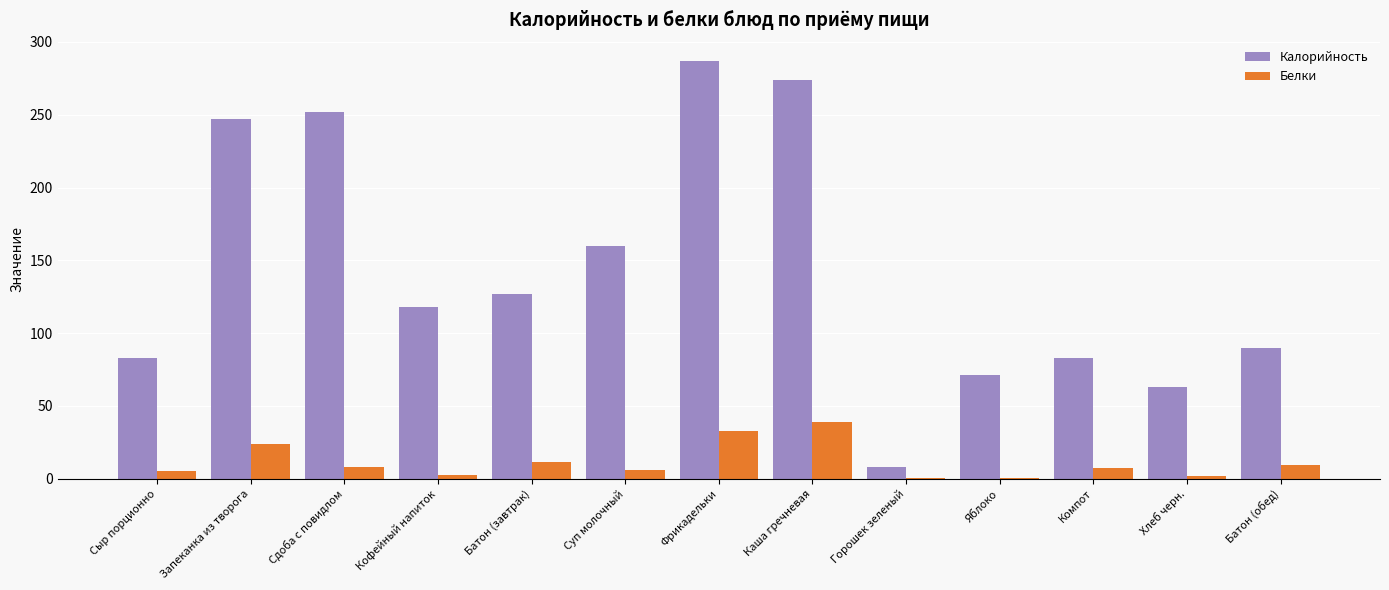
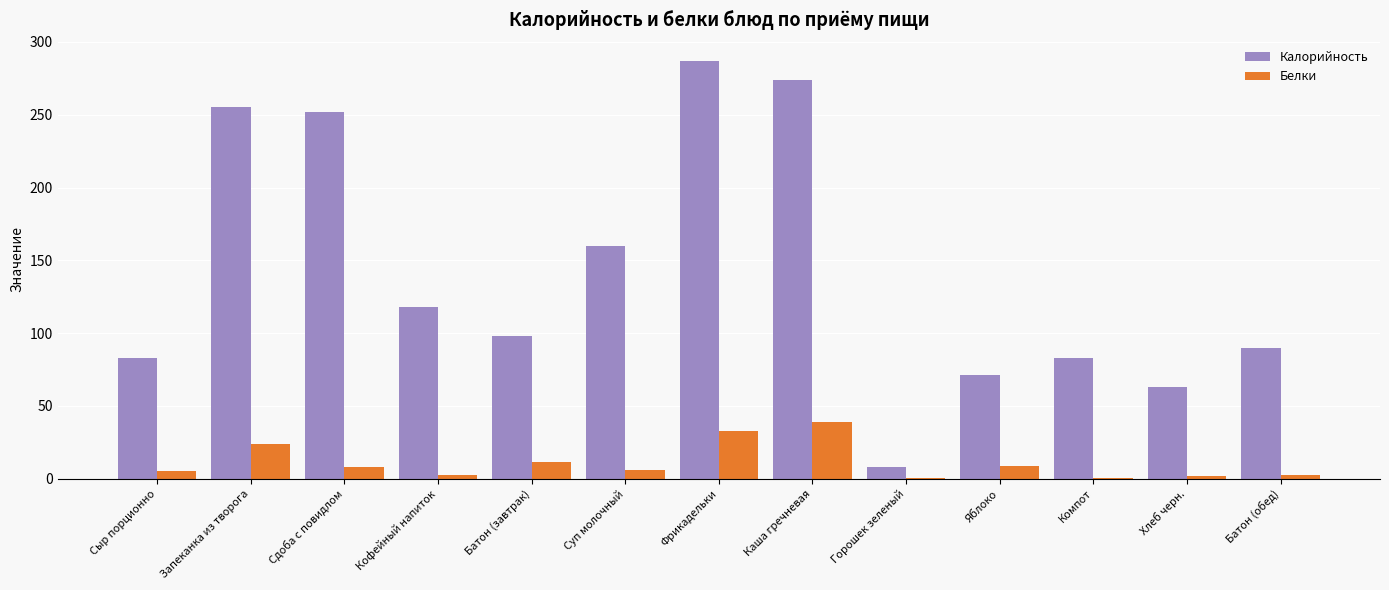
Калорийность, Запеканка из творога: 247 -> 255
Калорийность, Батон (завтрак): 127 -> 98
Белки, Яблоко: 1 -> 9
Белки, Компот: 8 -> 1
Белки, Батон (обед): 9 -> 3
